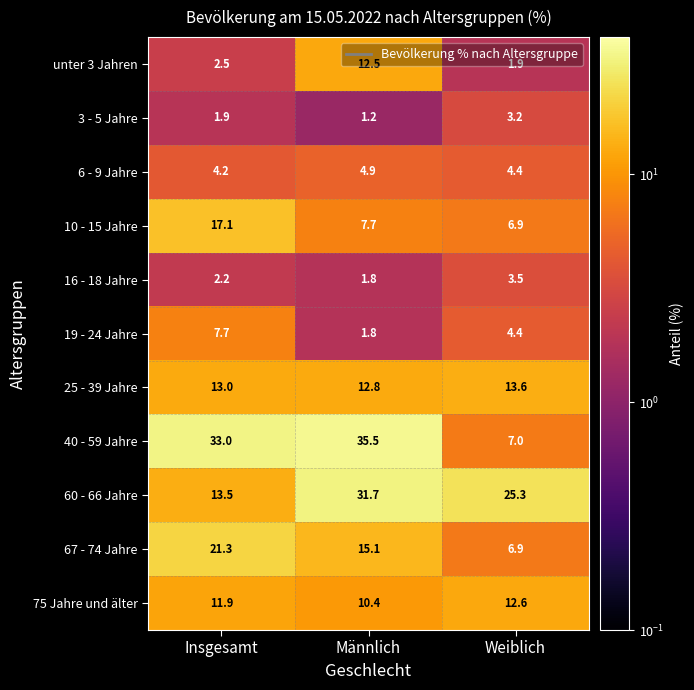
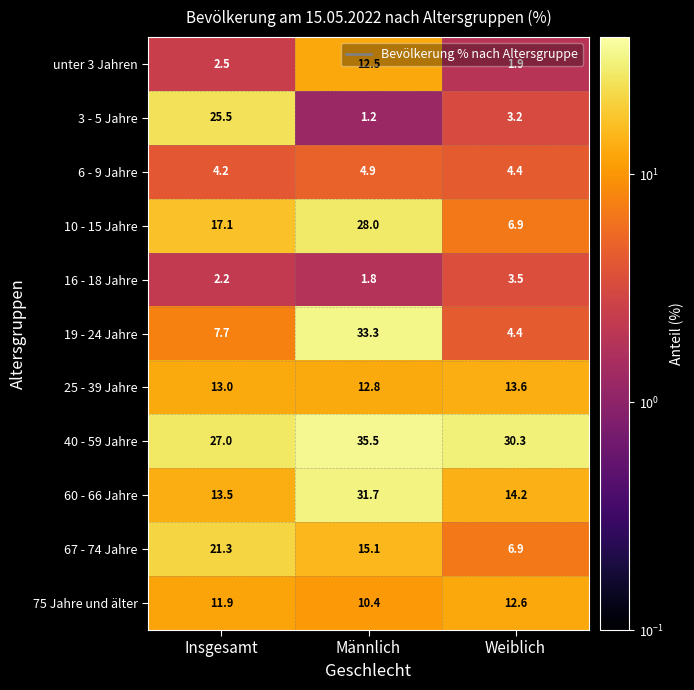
3 - 5 Jahre, Insgesamt: 1.9 -> 25.5
10 - 15 Jahre, Männlich: 7.7 -> 28.0
19 - 24 Jahre, Männlich: 1.8 -> 33.3
40 - 59 Jahre, Insgesamt: 33.0 -> 27.0
40 - 59 Jahre, Weiblich: 7.0 -> 30.3
60 - 66 Jahre, Weiblich: 25.3 -> 14.2
